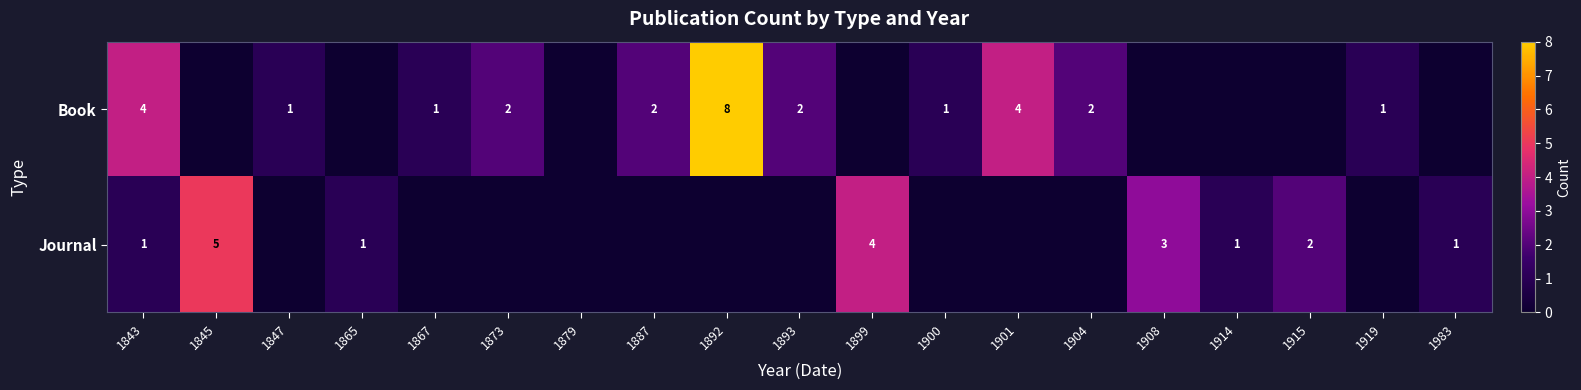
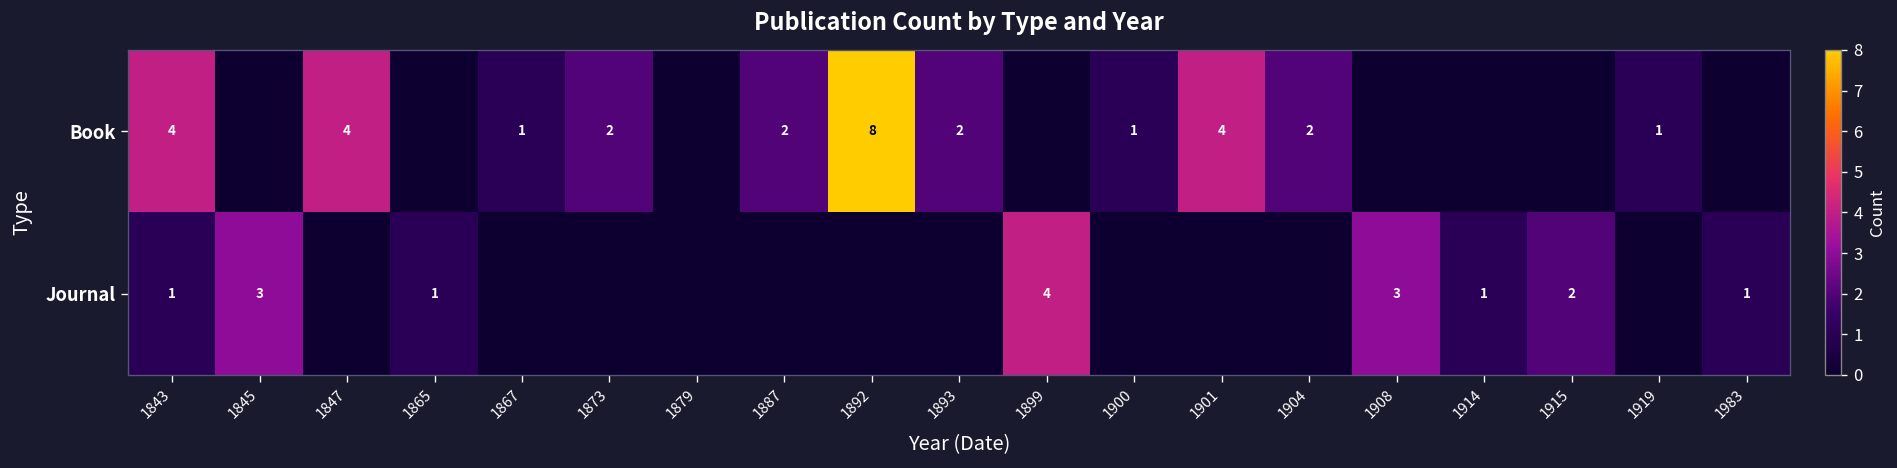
Book, 1847: 1 -> 4
Journal, 1845: 5 -> 3
